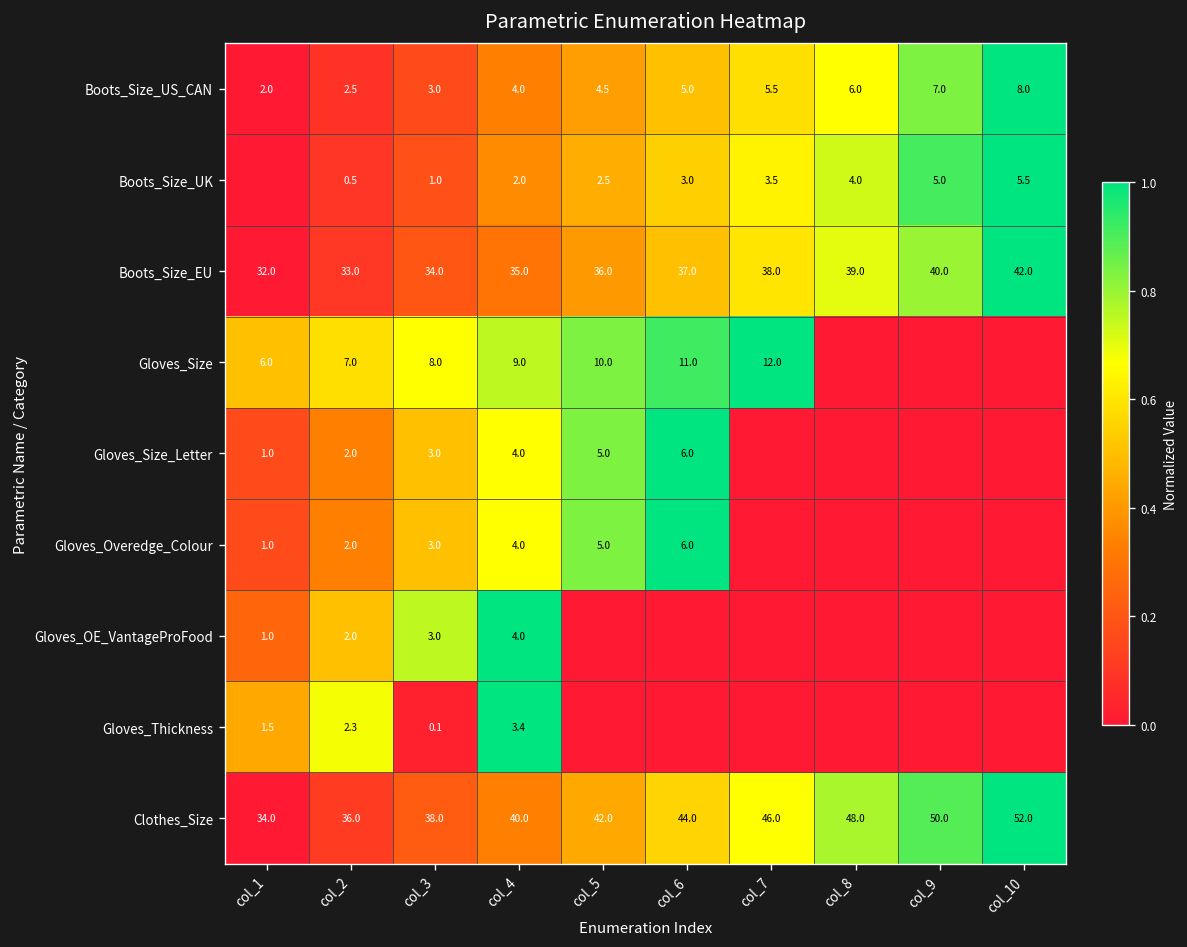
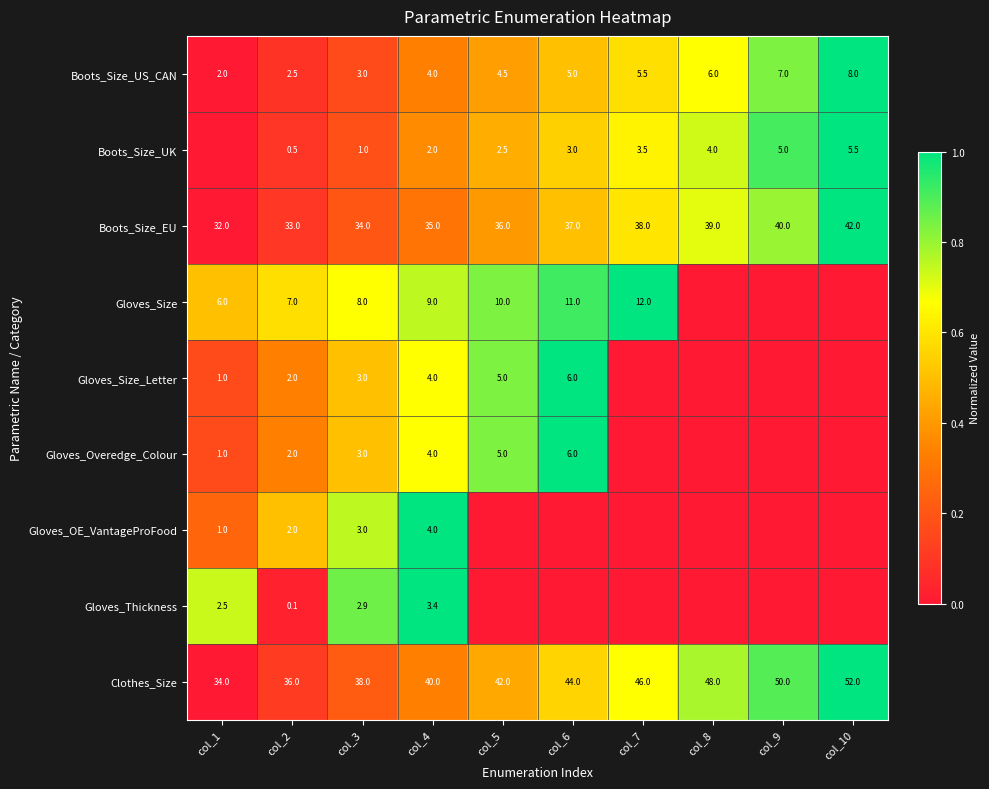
Gloves_Thickness, col_1: 1.5 -> 2.5
Gloves_Thickness, col_2: 2.3 -> 0.1
Gloves_Thickness, col_3: 0.1 -> 2.9
